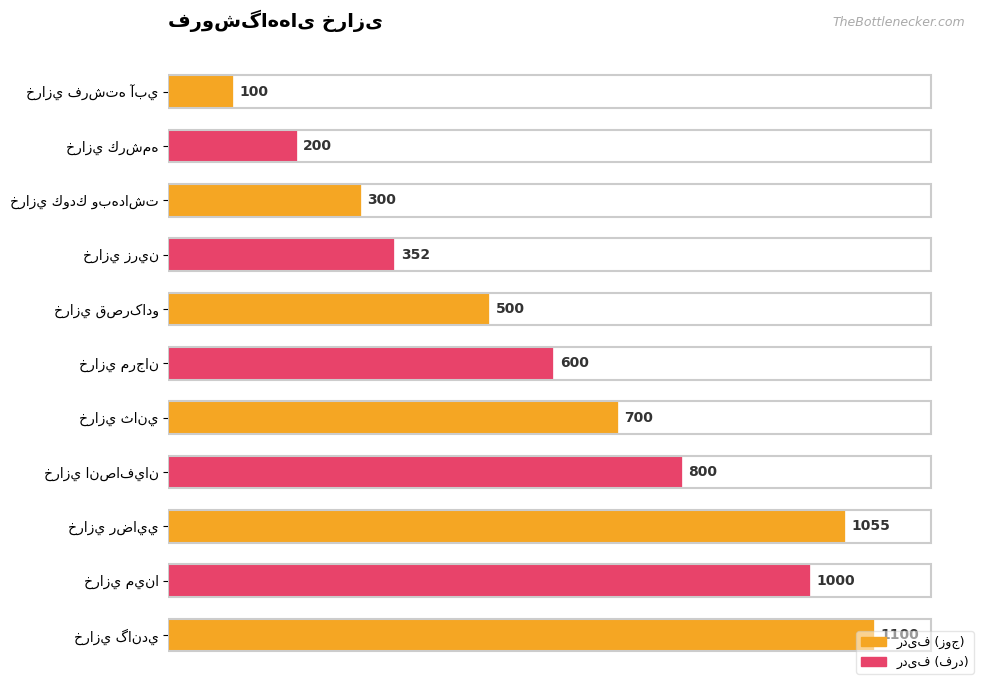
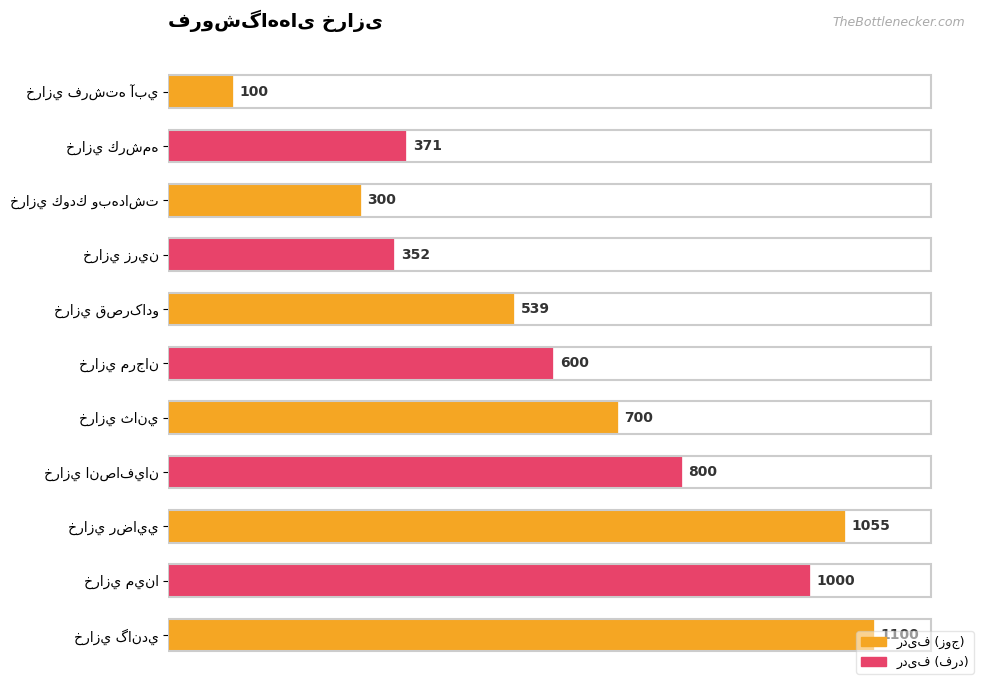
خرازي كرشمه: 200 -> 371
خرازي قصرکادو: 500 -> 539
